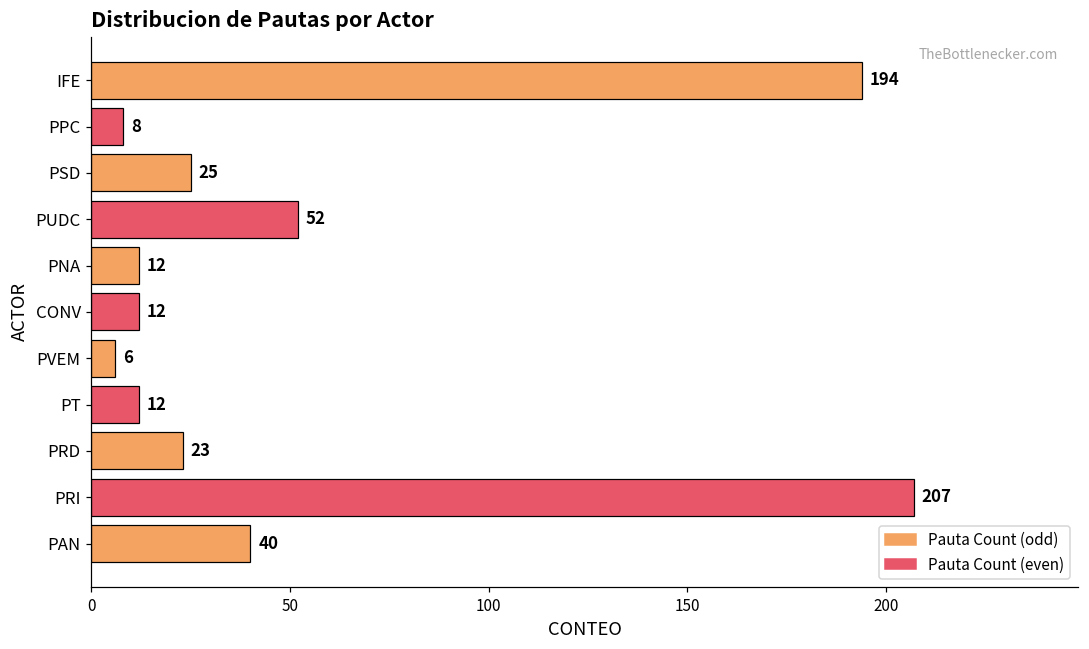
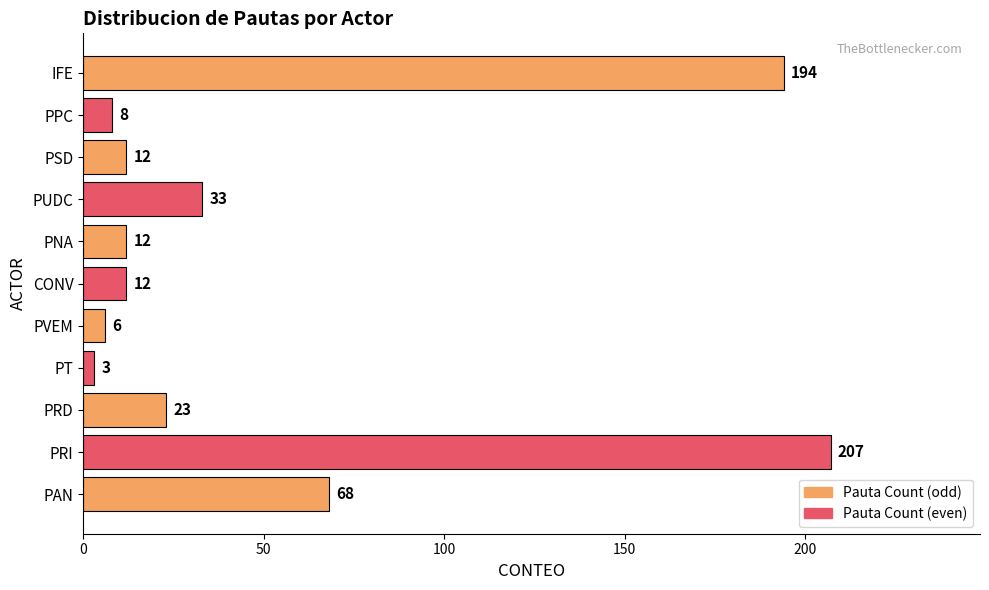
PSD: 25 -> 12
PUDC: 52 -> 33
PT: 12 -> 3
PAN: 40 -> 68
